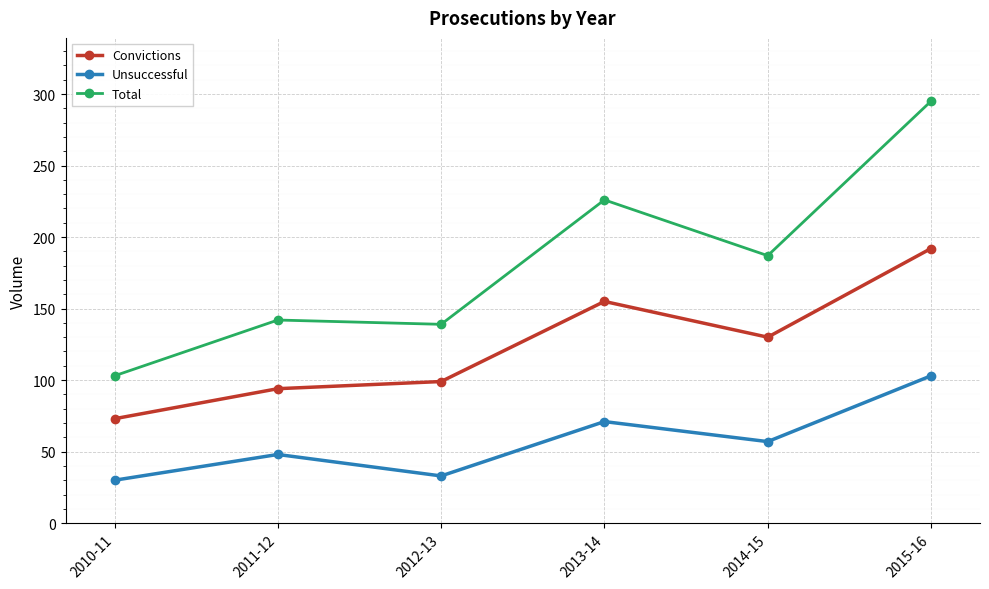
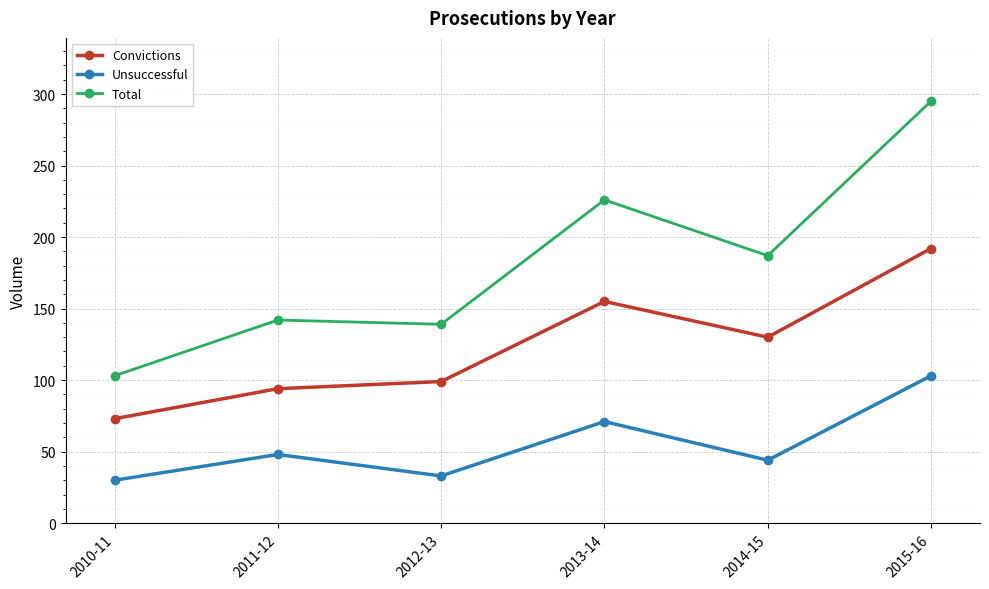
Unsuccessful, 2014-15: 57 -> 44
